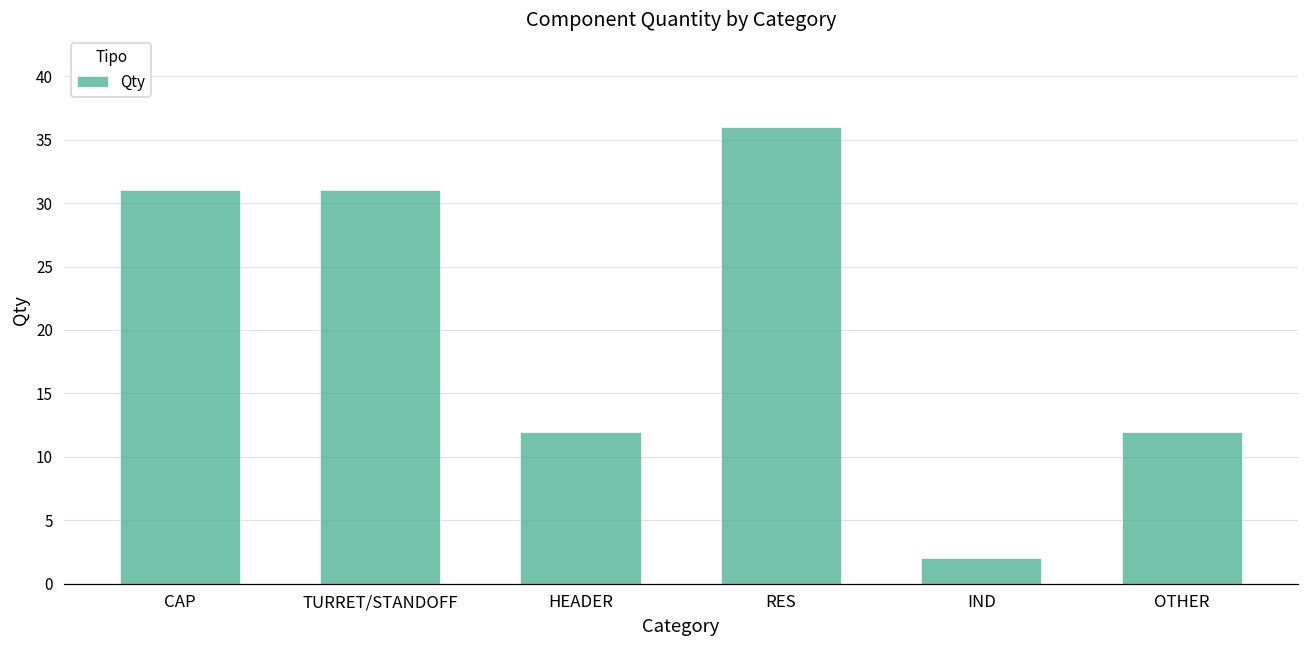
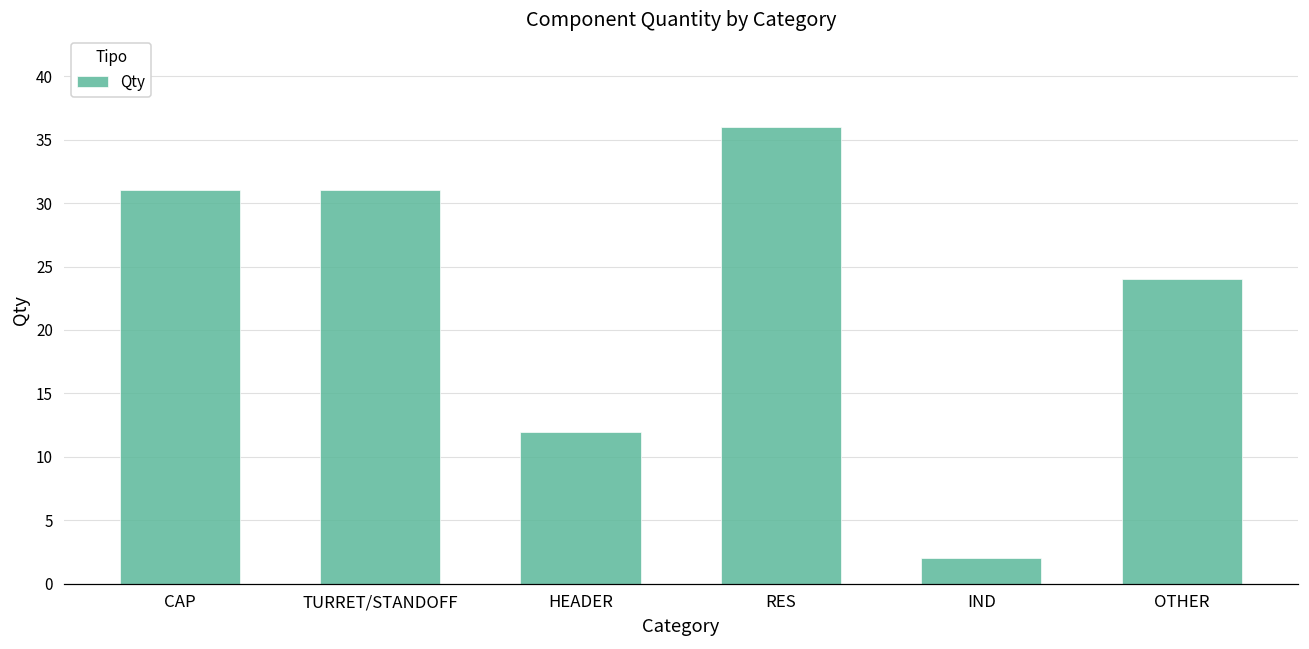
OTHER: 12 -> 24
